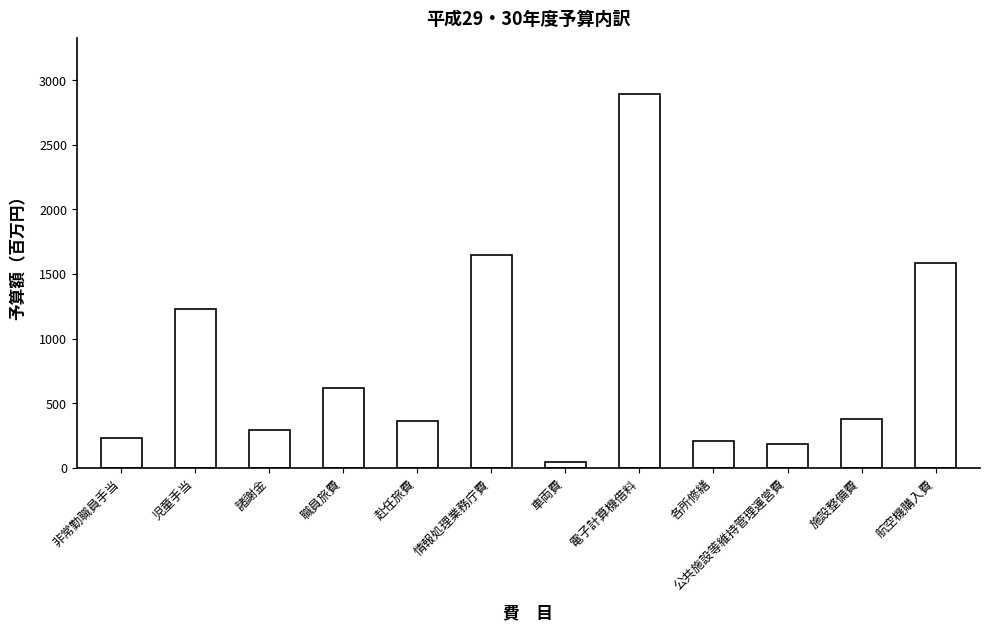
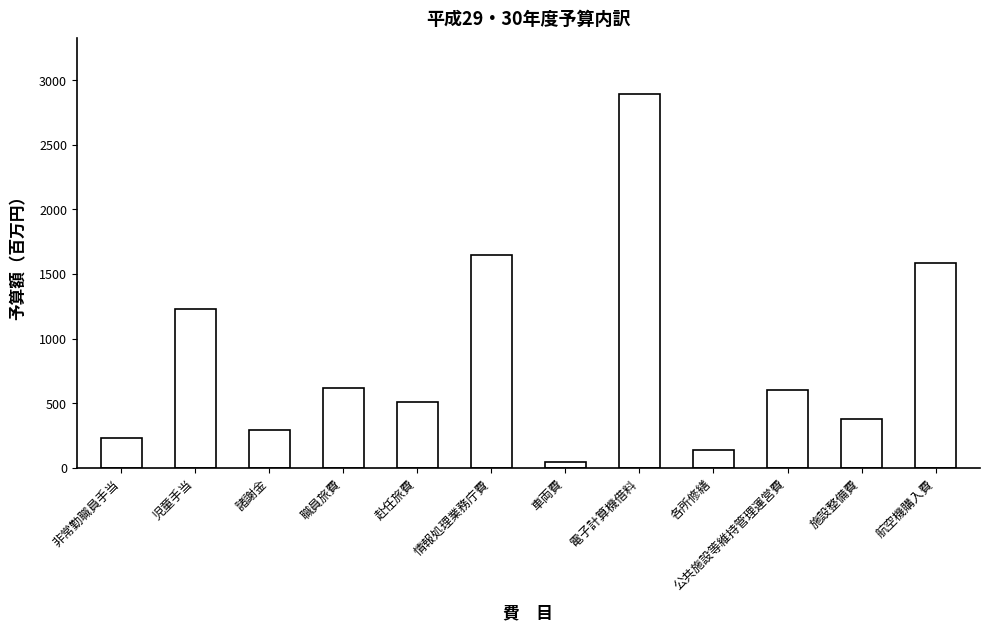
赴任旅費: 360 -> 510
各所修繕: 210 -> 140
公共施設等維持管理運営費: 190 -> 600
